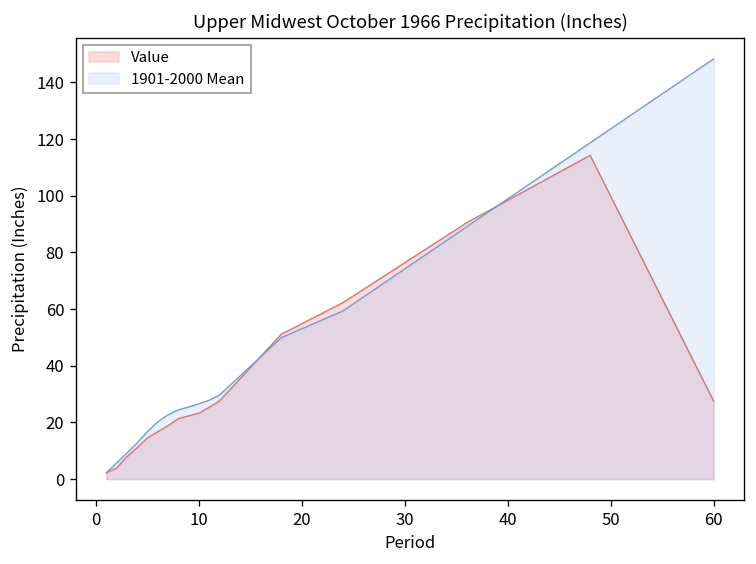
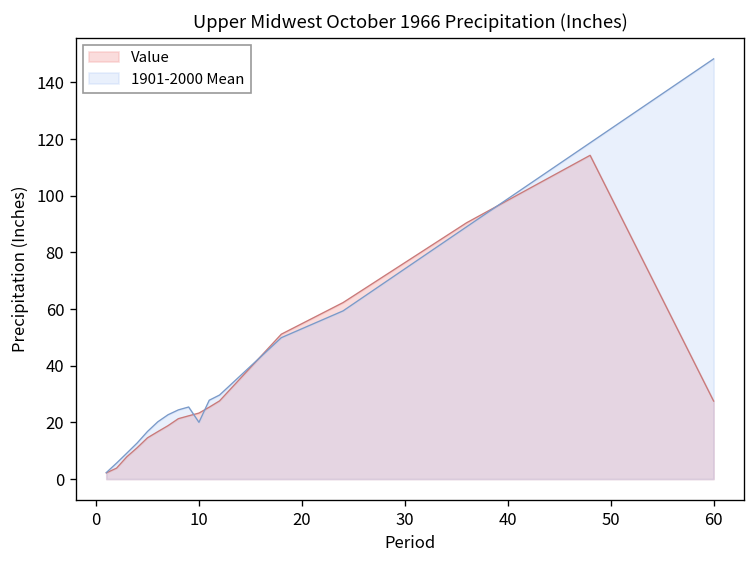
1901-2000 Mean, 10: 27 -> 20
